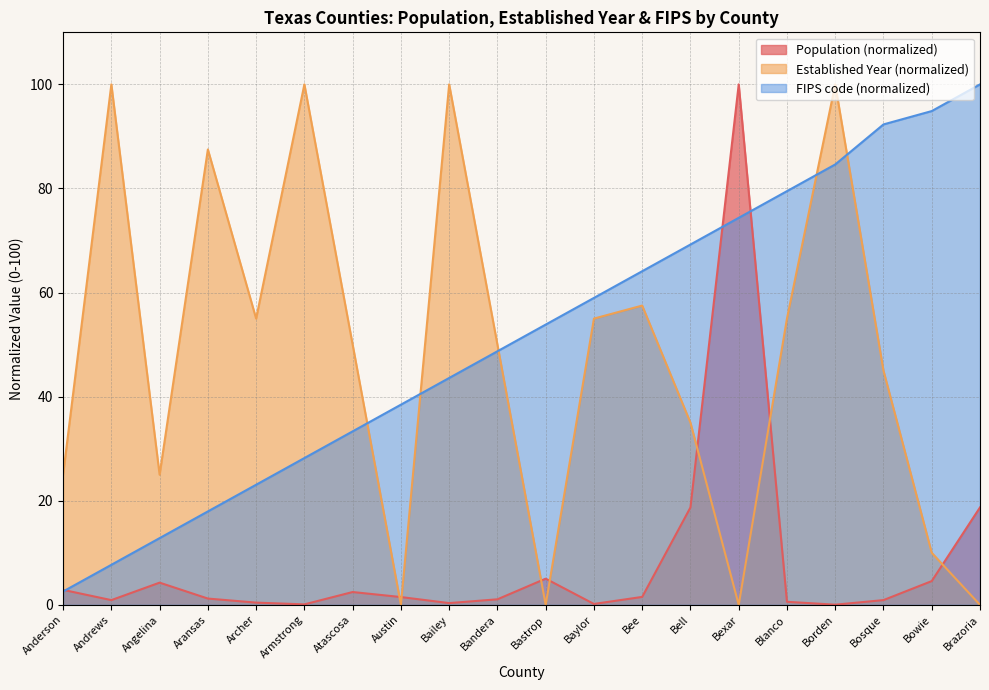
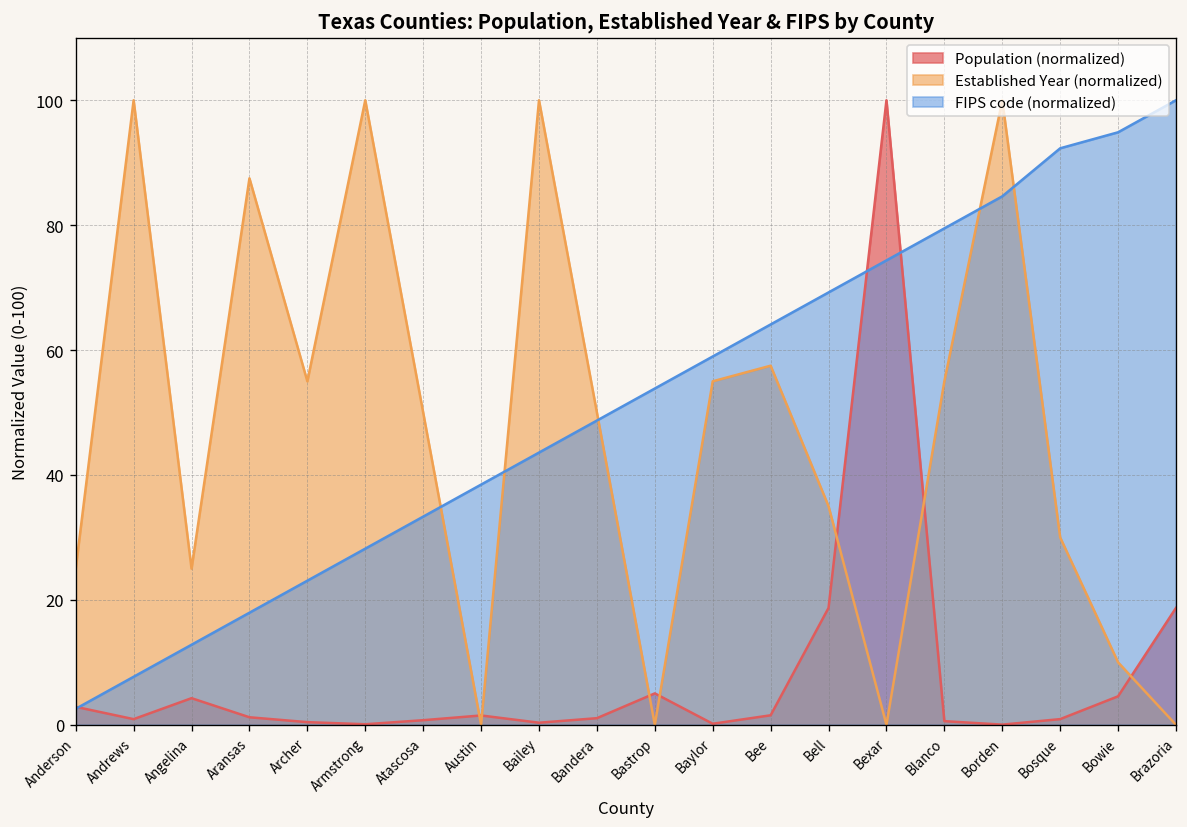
Population (normalized), Atascosa: 2 -> 1
Established Year (normalized), Bosque: 45 -> 30
